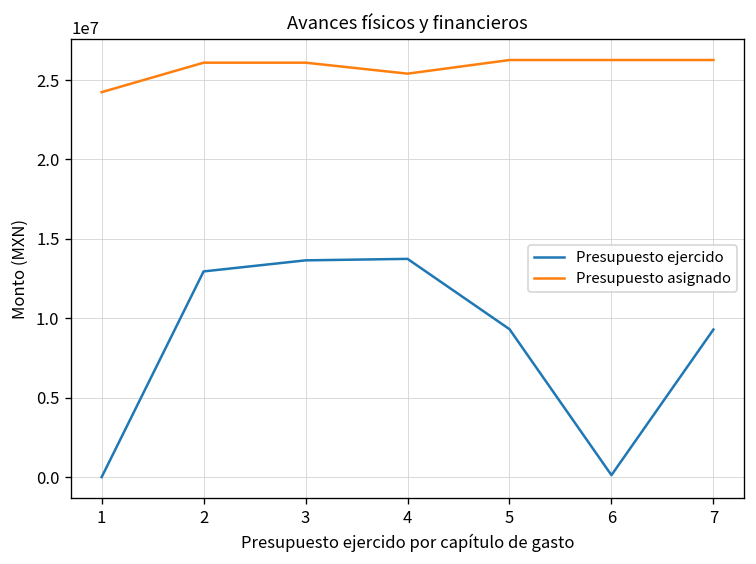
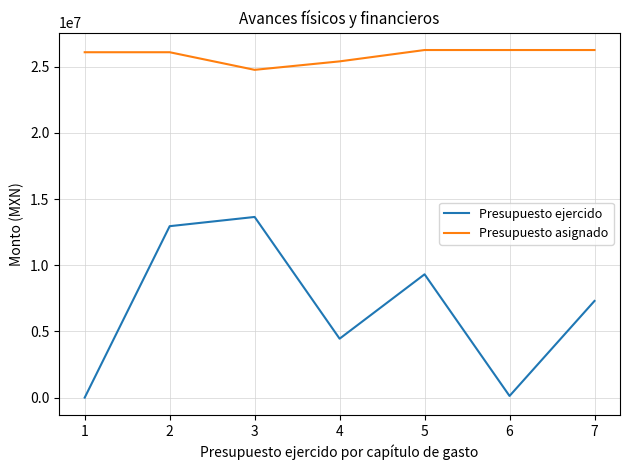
Presupuesto asignado, 1: 24200000 -> 26100000
Presupuesto asignado, 3: 26100000 -> 24800000
Presupuesto ejercido, 4: 13700000 -> 4500000
Presupuesto ejercido, 7: 9300000 -> 7300000
